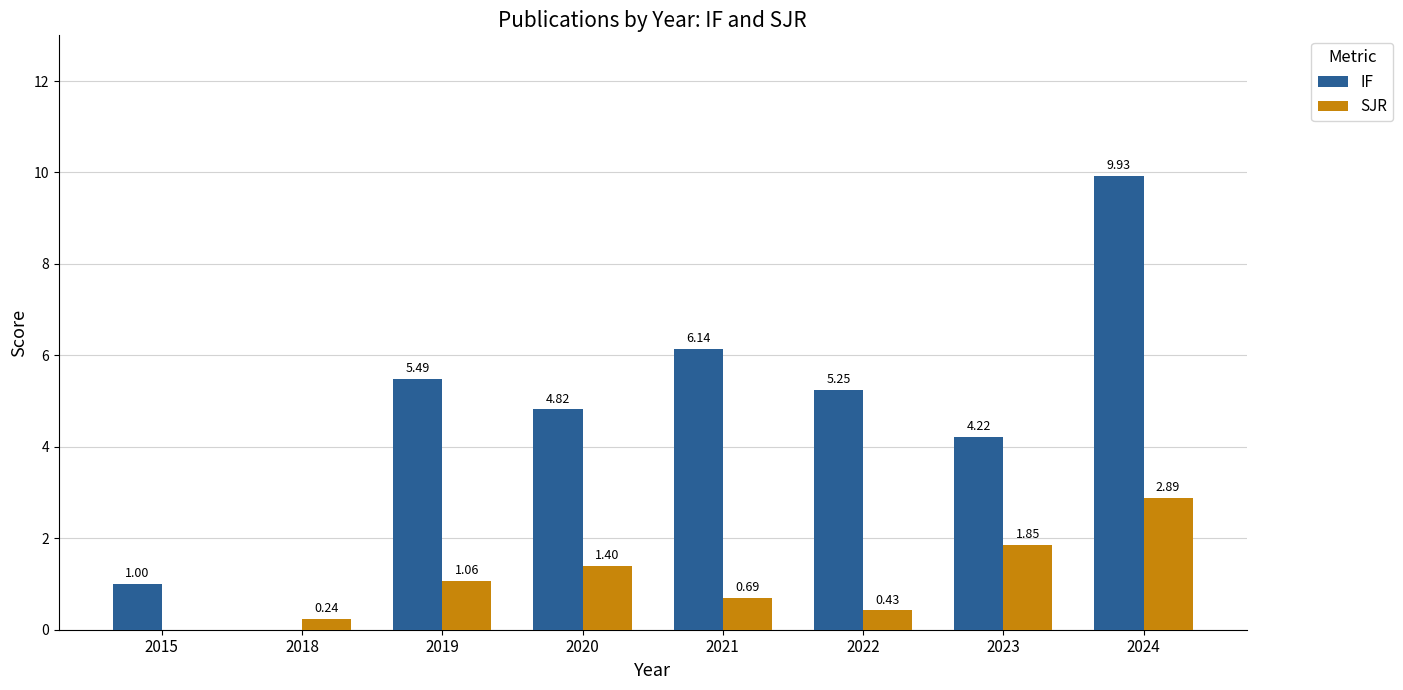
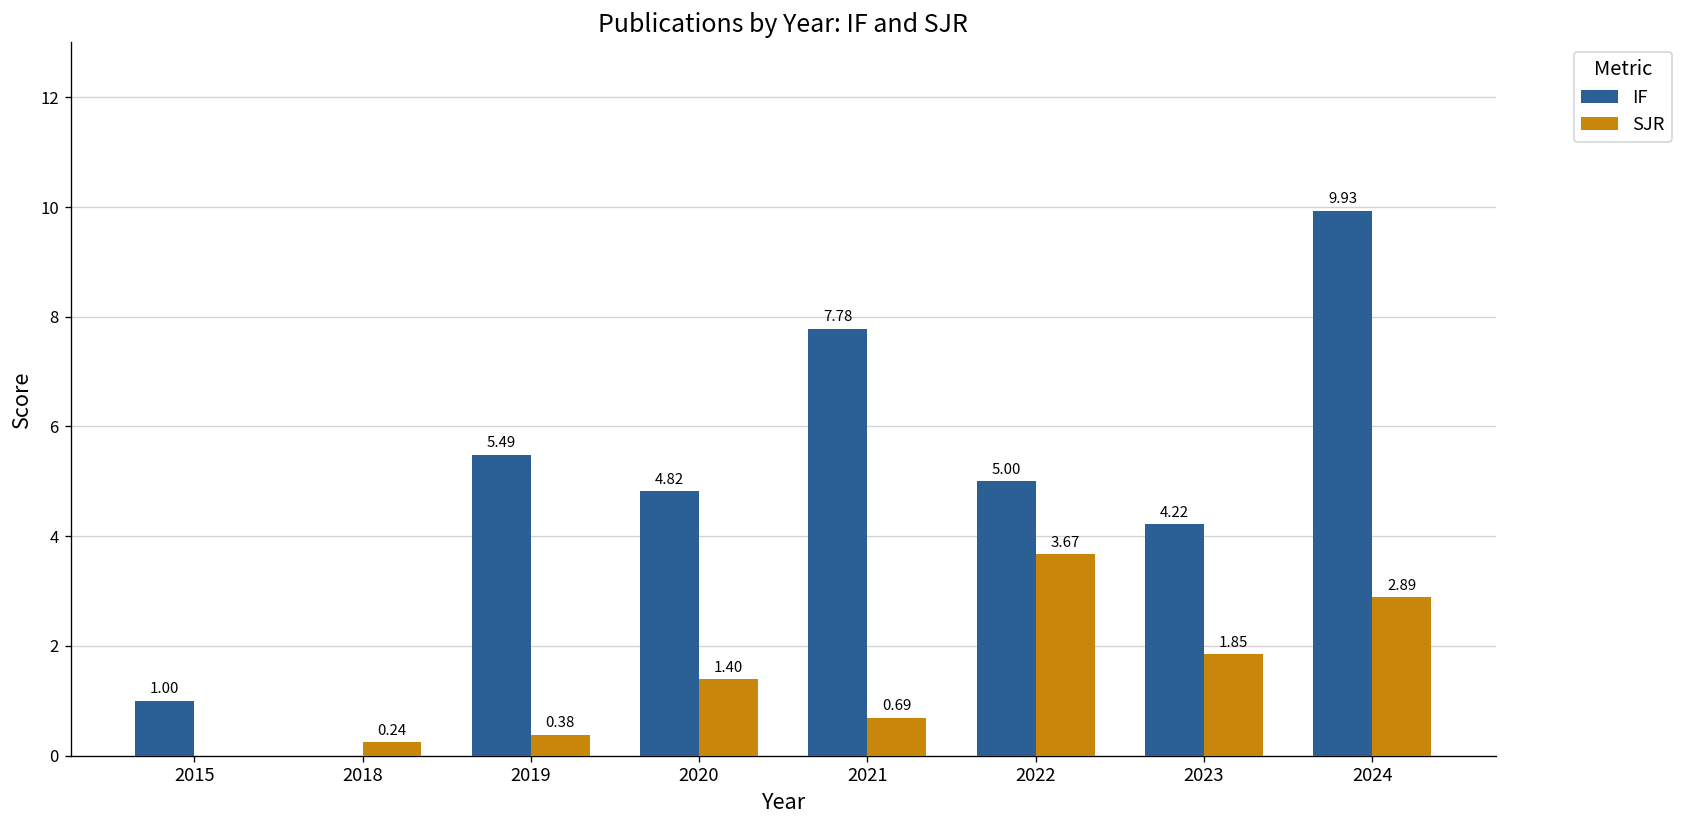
SJR, 2019: 1.06 -> 0.38
IF, 2021: 6.14 -> 7.78
IF, 2022: 5.25 -> 5.00
SJR, 2022: 0.43 -> 3.67
